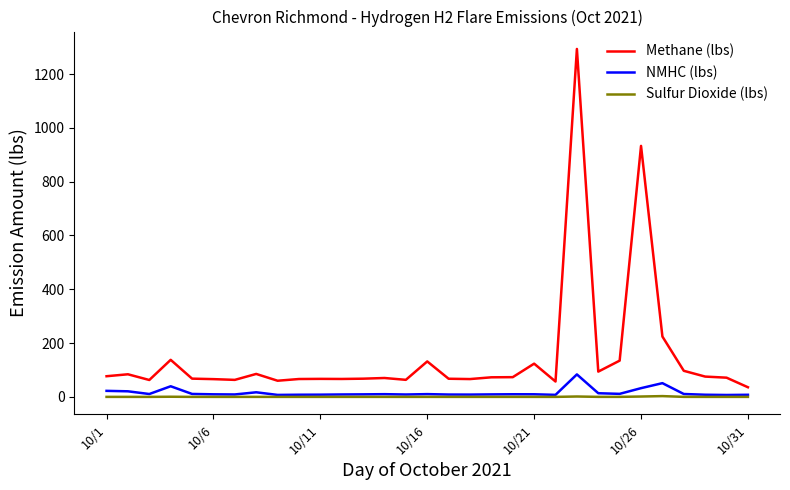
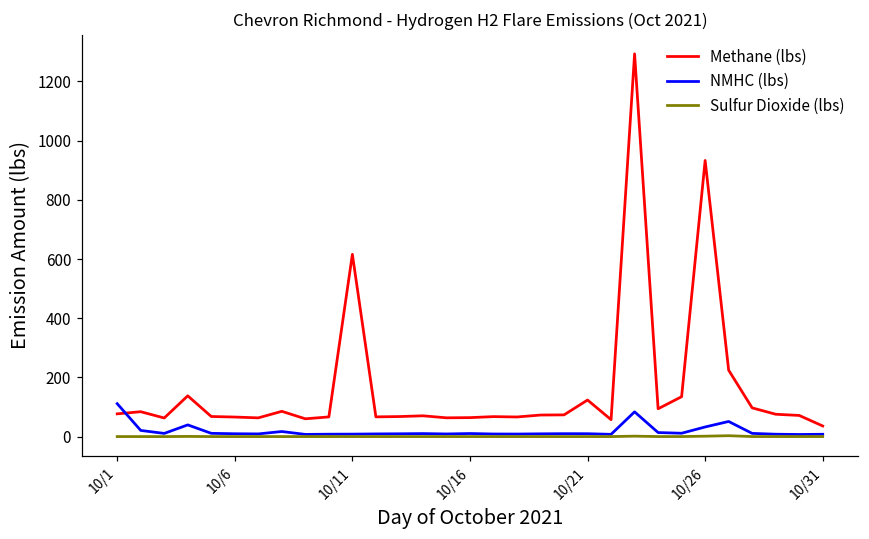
NMHC (lbs), 10/1: 20 -> 110
Methane (lbs), 10/11: 70 -> 620
Methane (lbs), 10/16: 130 -> 60
